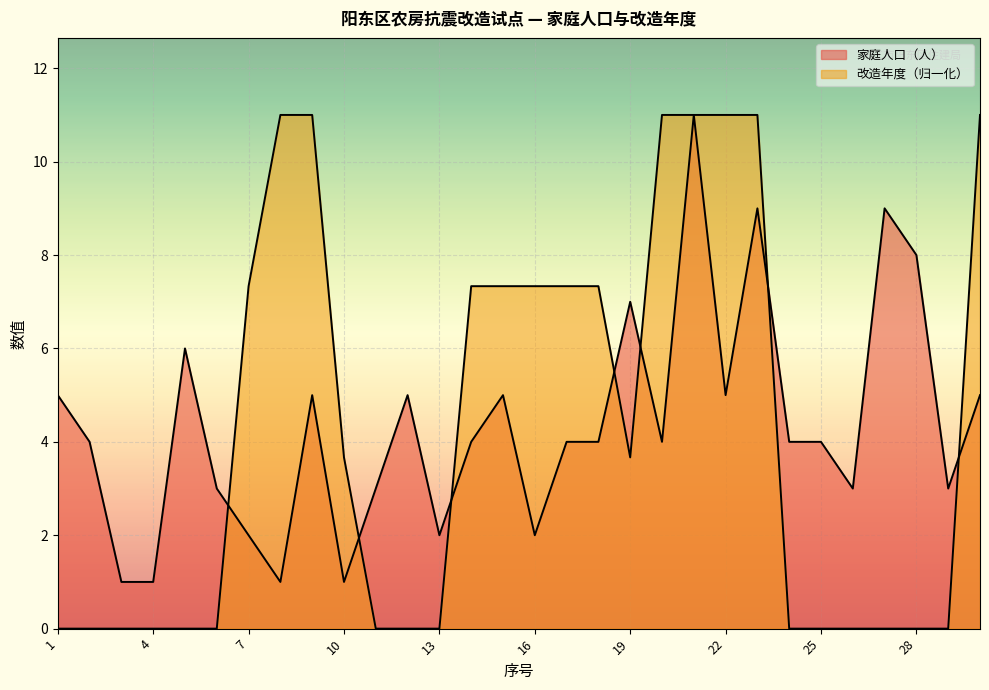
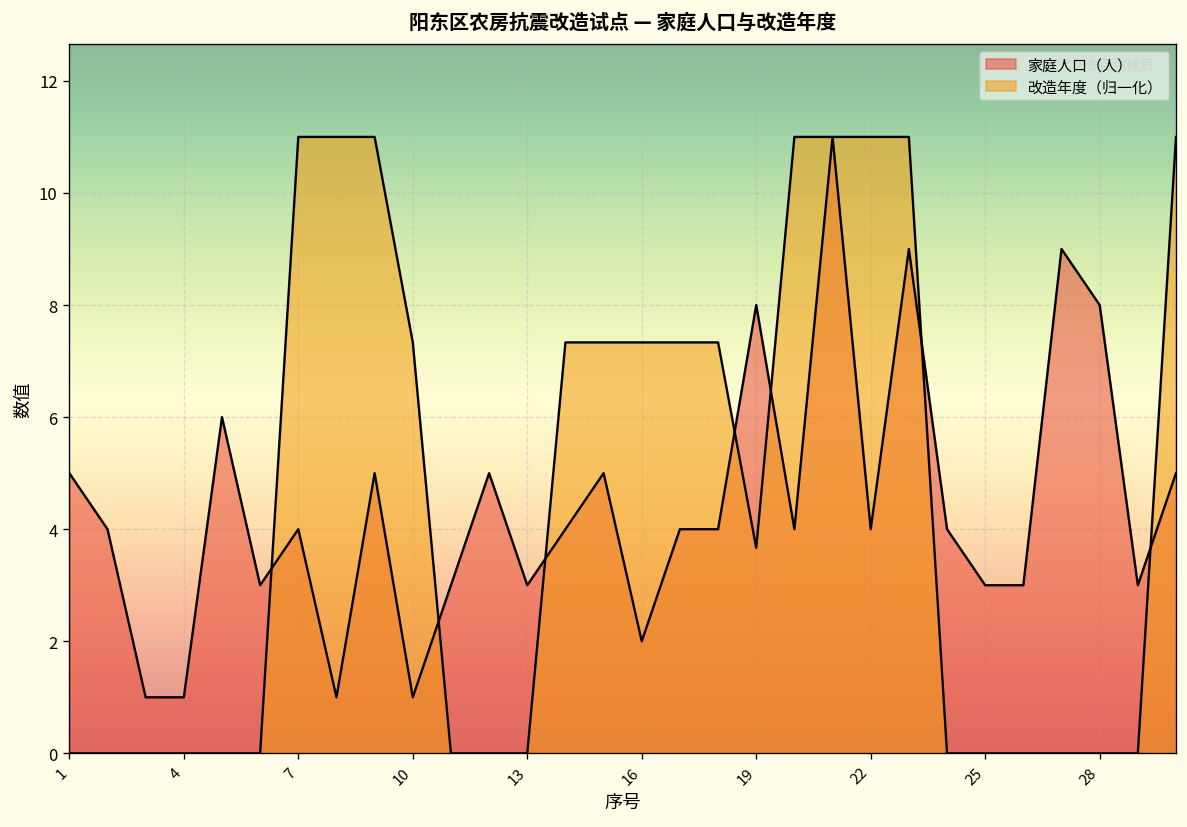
家庭人口（人）, 7: 2 -> 4
改造年度（归一化）, 7: 7.3 -> 11.0
改造年度（归一化）, 10: 3.7 -> 7.3
家庭人口（人）, 13: 2 -> 3
家庭人口（人）, 19: 7 -> 8
家庭人口（人）, 22: 5 -> 4
家庭人口（人）, 25: 4 -> 3
